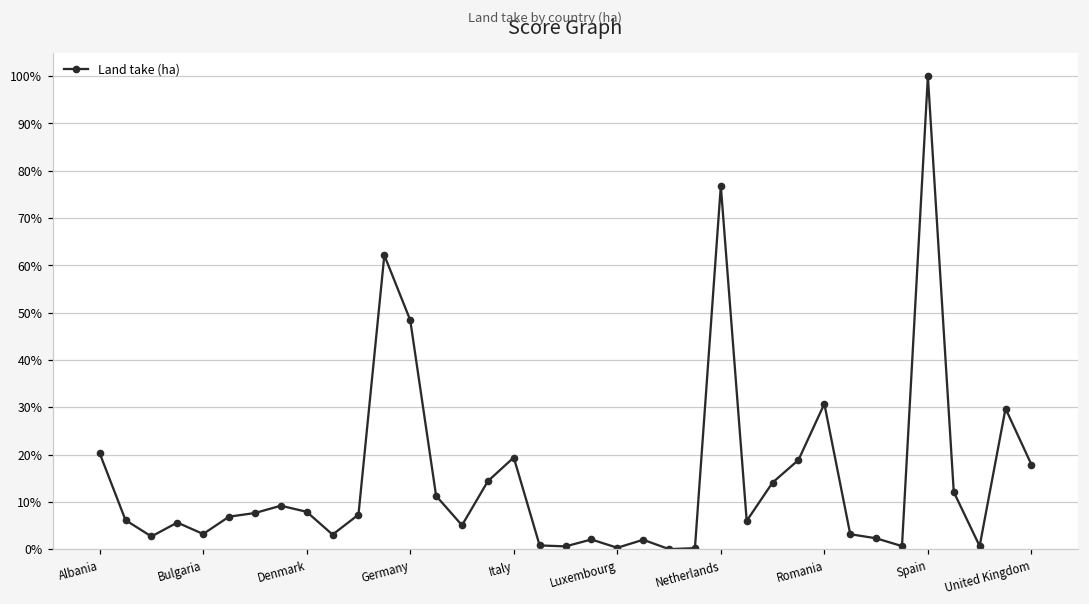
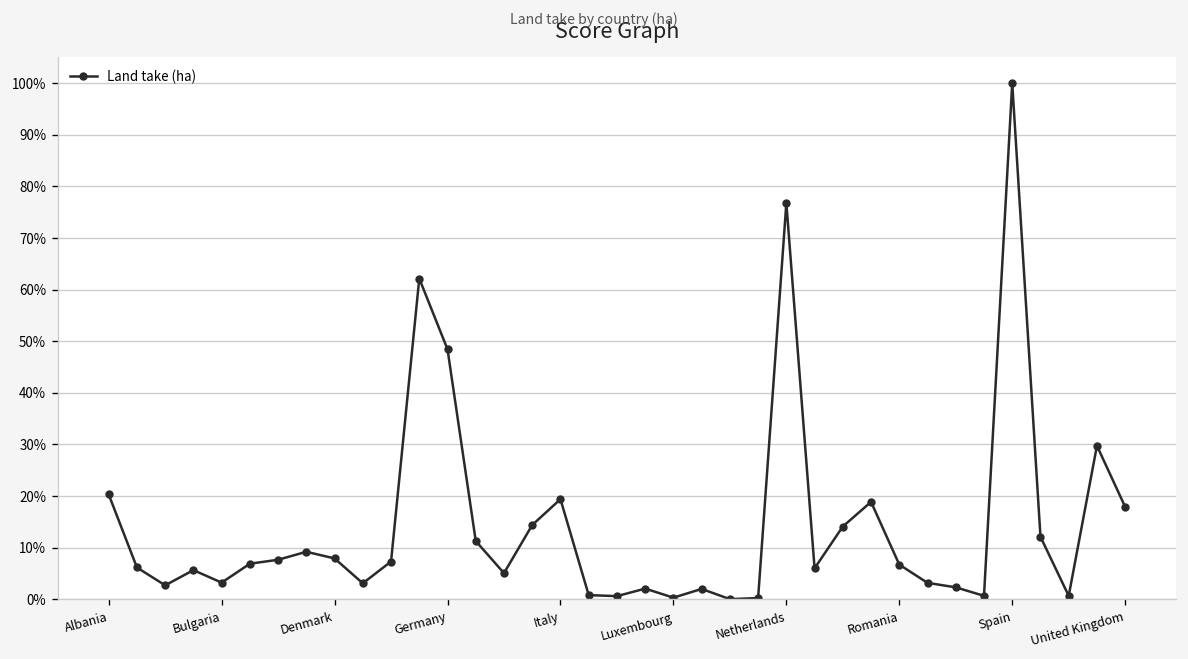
Romania: 31% -> 7%
